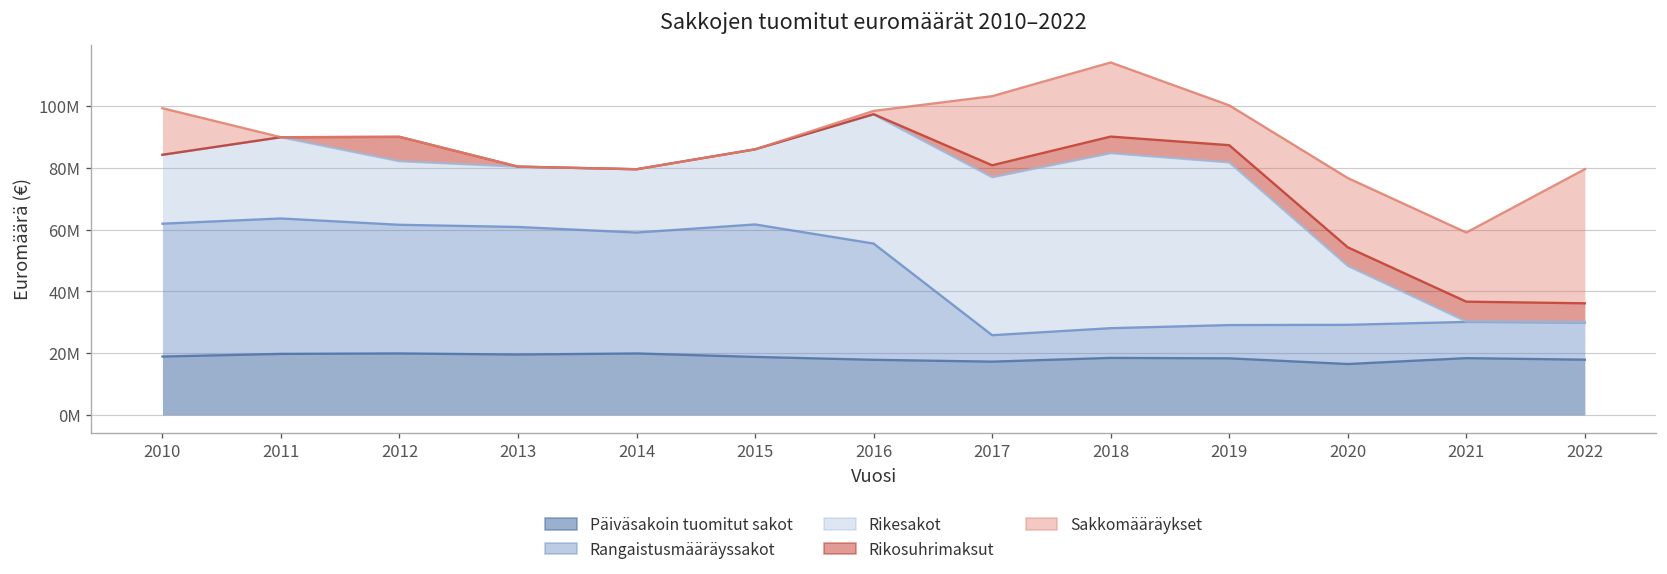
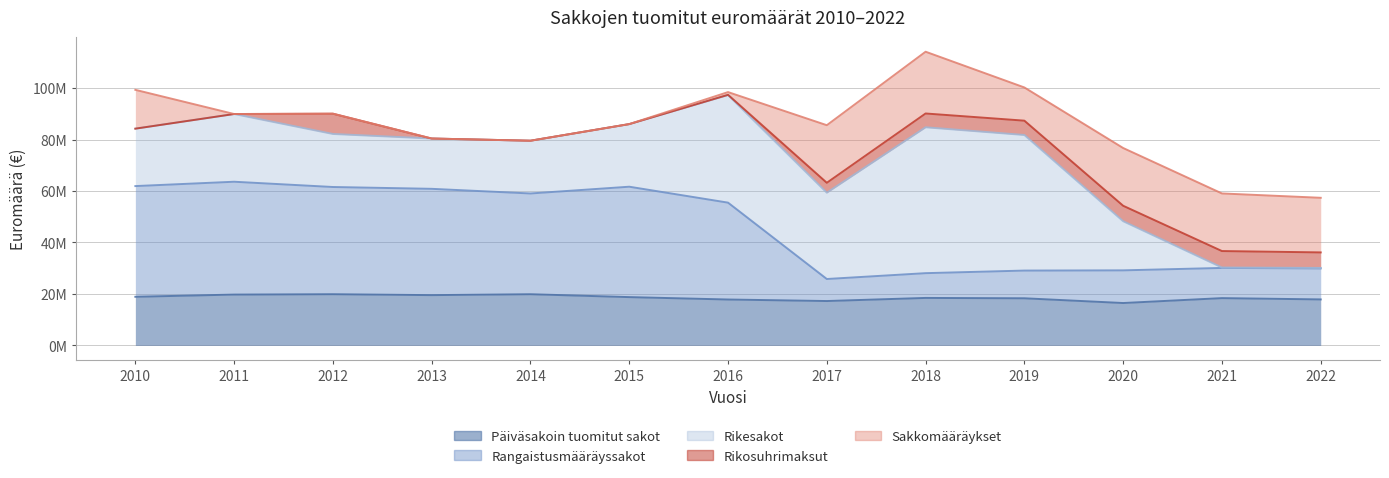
Rikesakot, 2017: 51000000 -> 34000000
Sakkomääräykset, 2022: 43000000 -> 21000000
